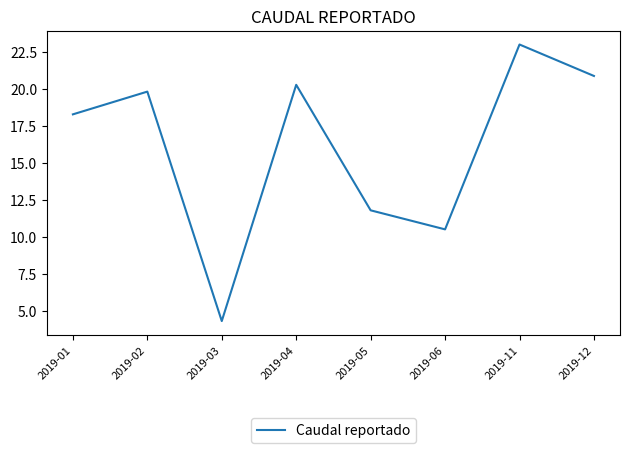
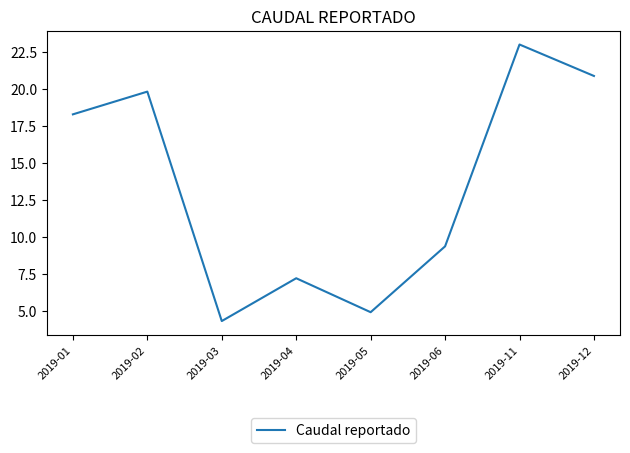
2019-04: 20.3 -> 7.2
2019-05: 11.8 -> 4.9
2019-06: 10.5 -> 9.4
